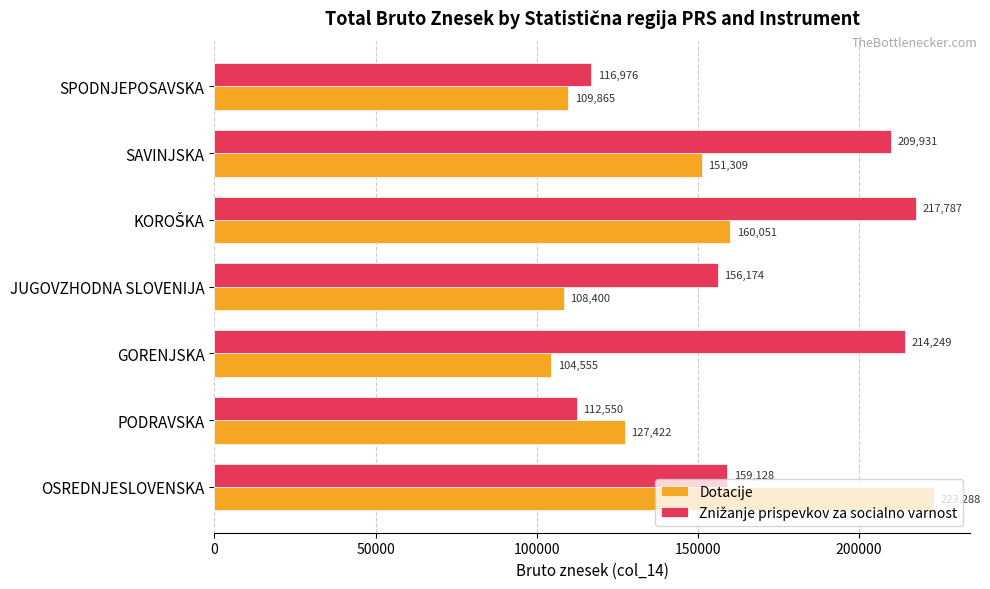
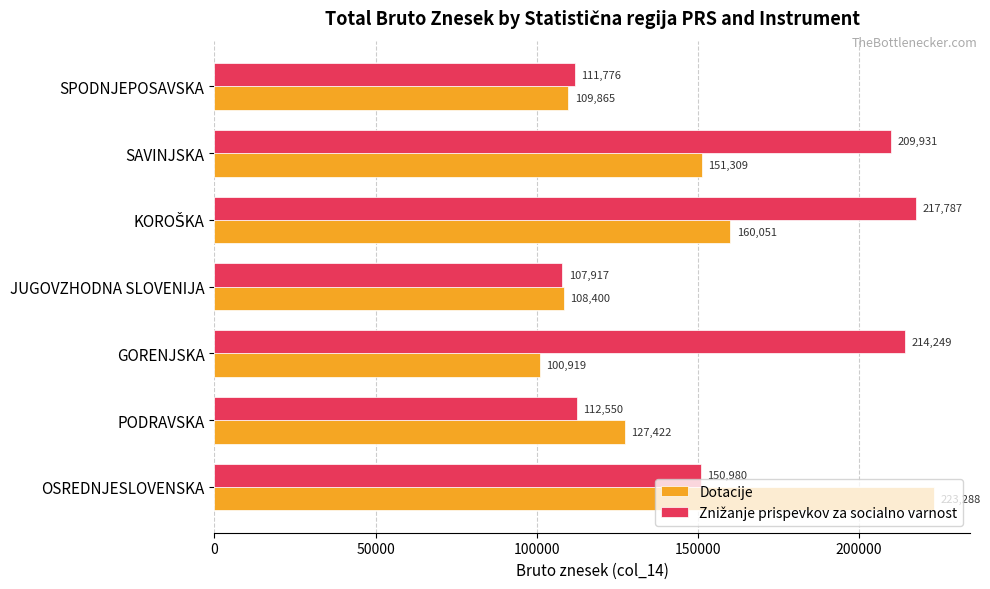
Znižanje prispevkov za socialno varnost, SPODNJEPOSAVSKA: 116,976 -> 111,776
Znižanje prispevkov za socialno varnost, JUGOVZHODNA SLOVENIJA: 156,174 -> 107,917
Dotacije, GORENJSKA: 104,555 -> 100,919
Znižanje prispevkov za socialno varnost, OSREDNJESLOVENSKA: 159000 -> 151000
